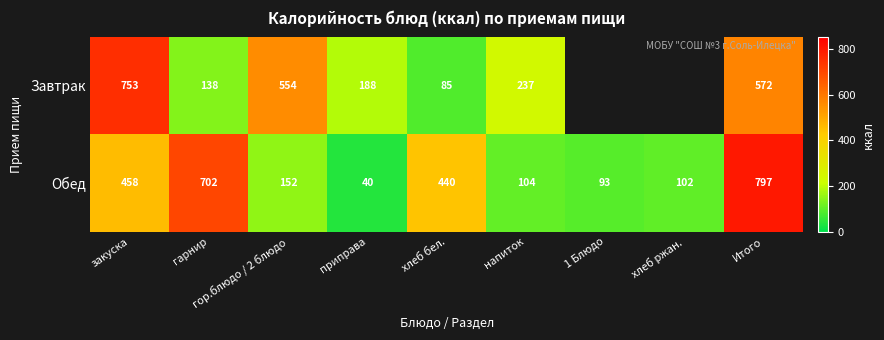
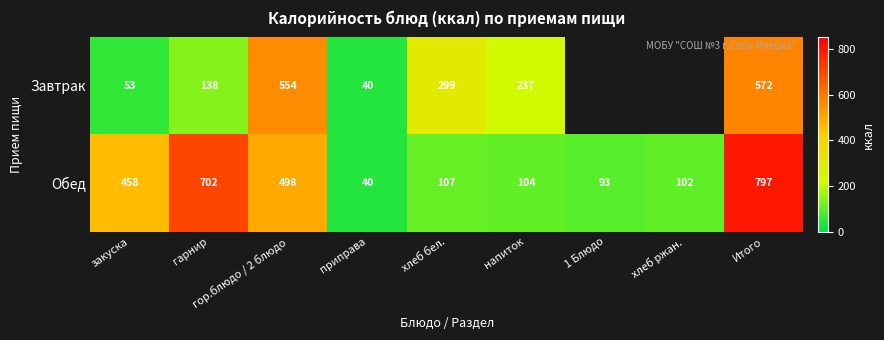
Завтрак, закуска: 753 -> 53
Завтрак, приправа: 188 -> 40
Завтрак, хлеб бел.: 85 -> 299
Обед, гор.блюдо / 2 блюдо: 152 -> 498
Обед, хлеб бел.: 440 -> 107
